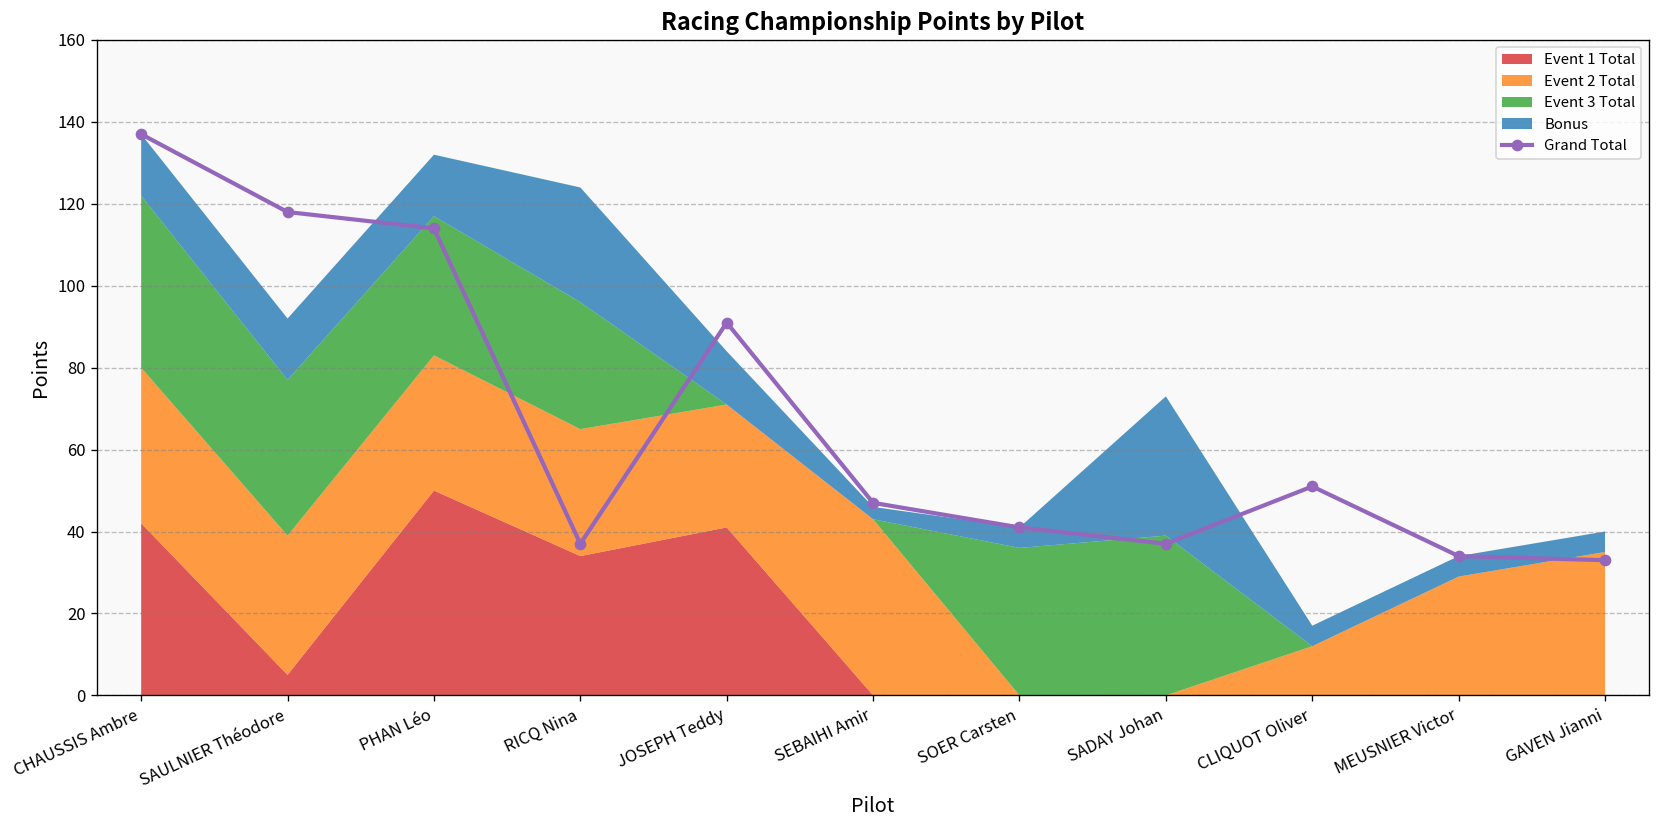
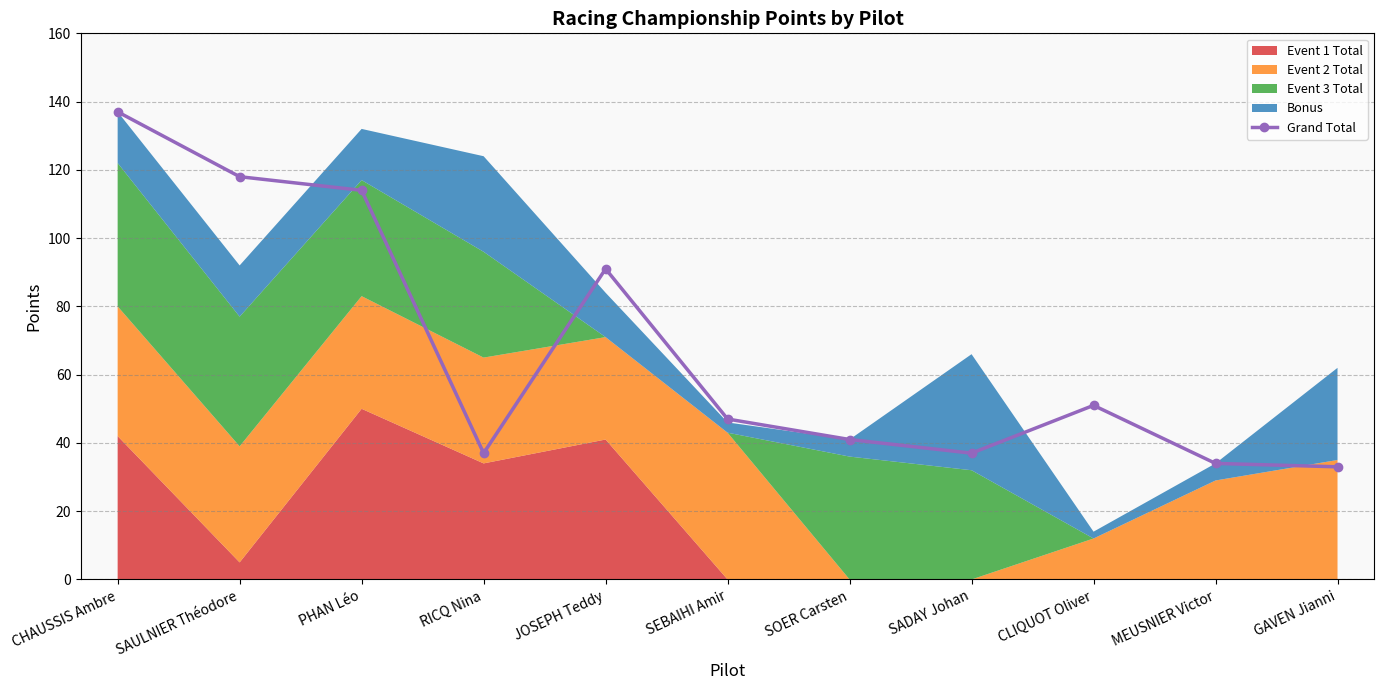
Event 3 Total, SADAY Johan: 39 -> 32
Bonus, CLIQUOT Oliver: 5 -> 2
Bonus, GAVEN Jianni: 5 -> 27
